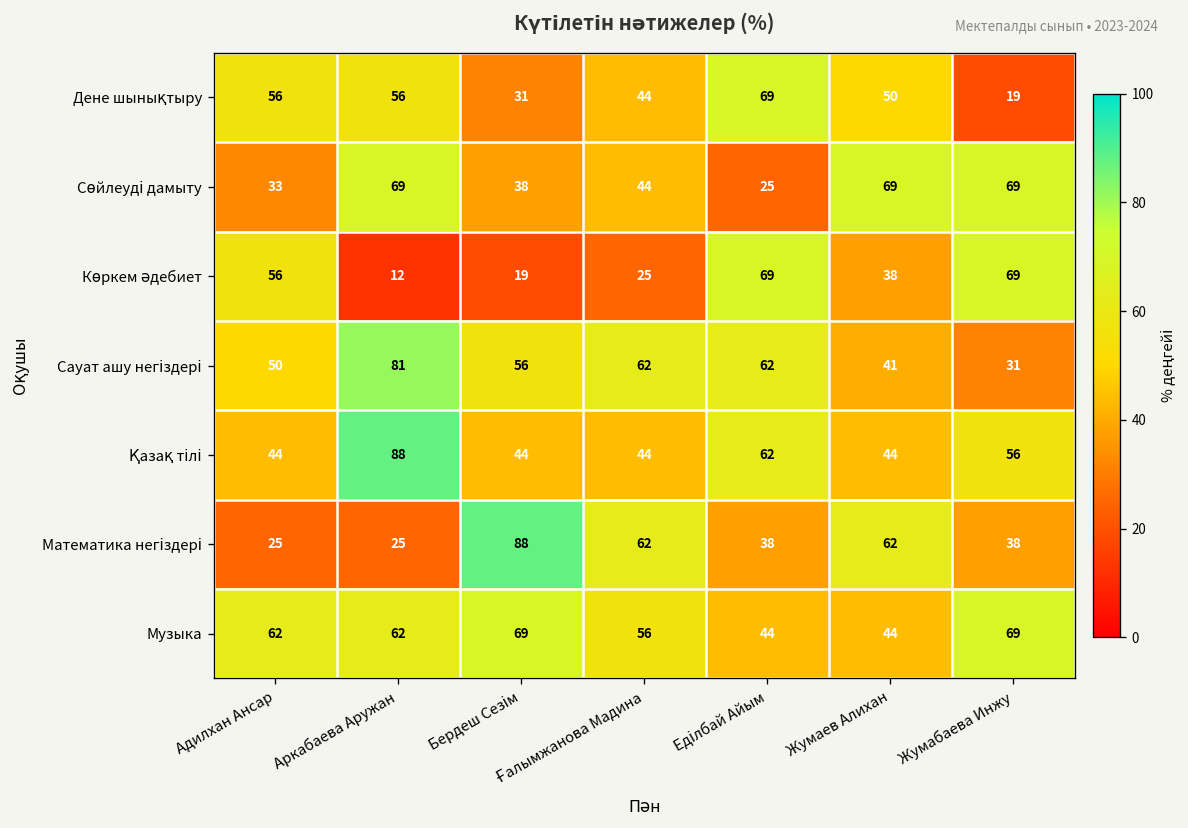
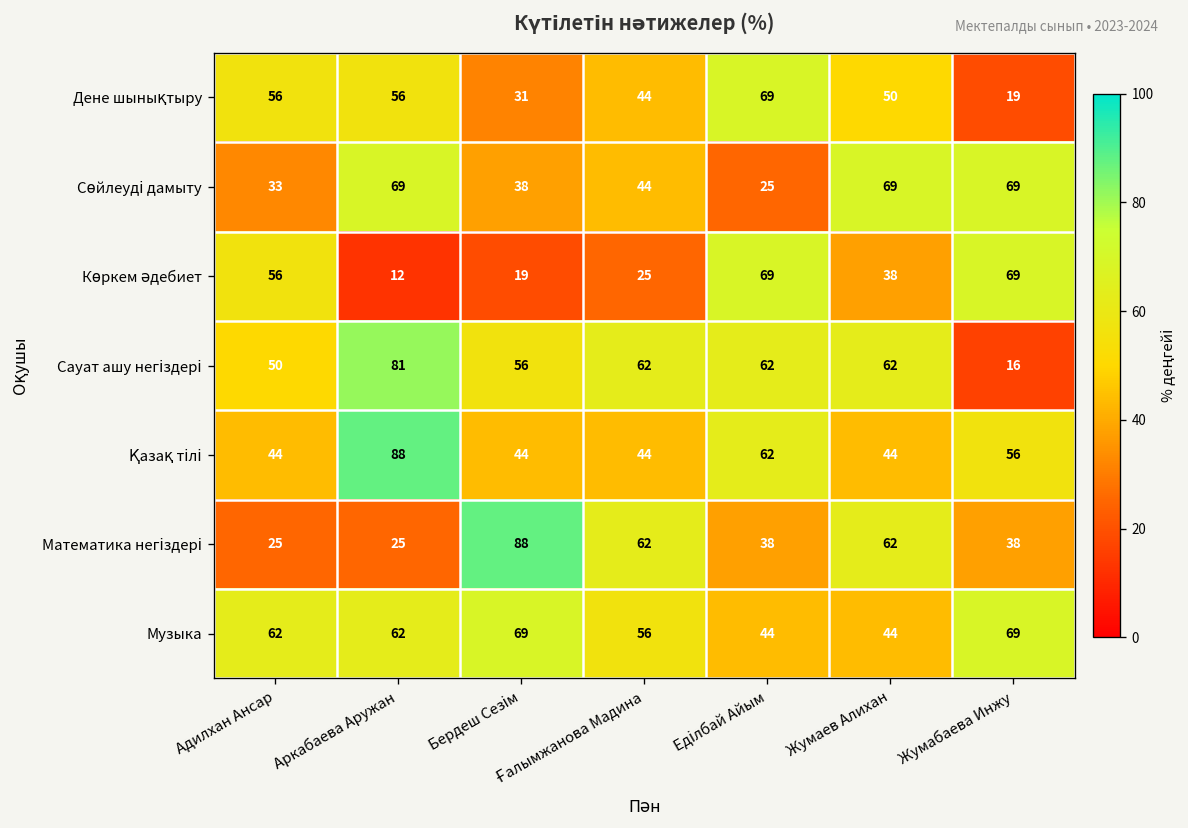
Сауат ашу негіздері, Жумаев Алихан: 41 -> 62
Сауат ашу негіздері, Жумабаева Инжу: 31 -> 16
